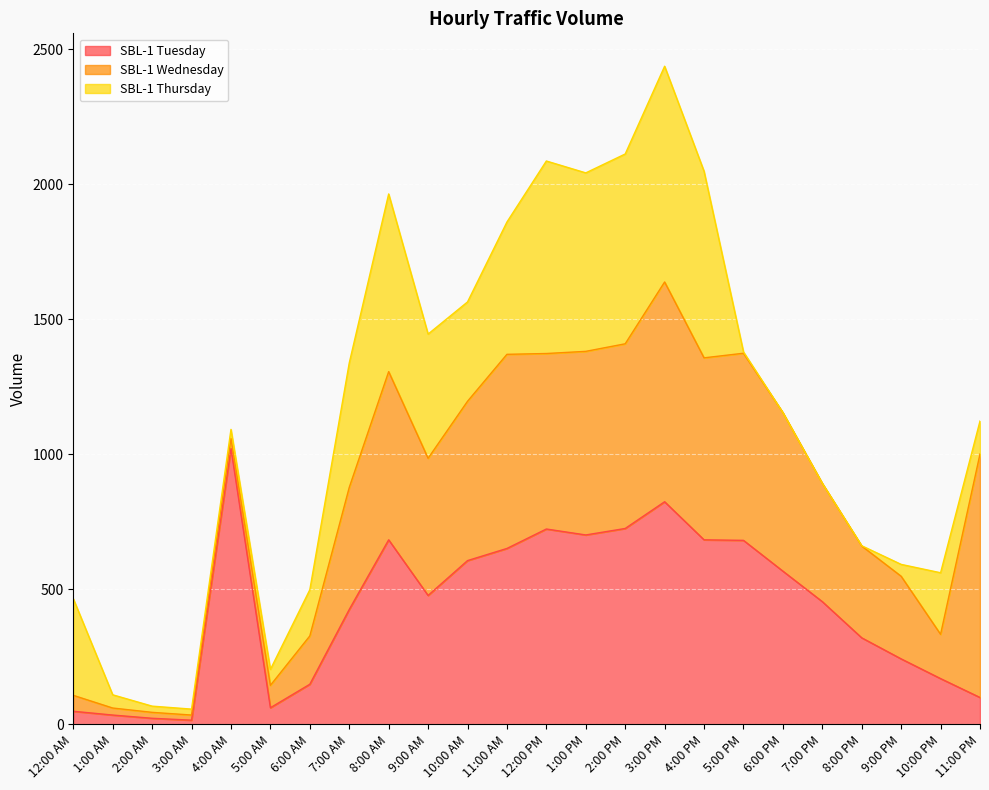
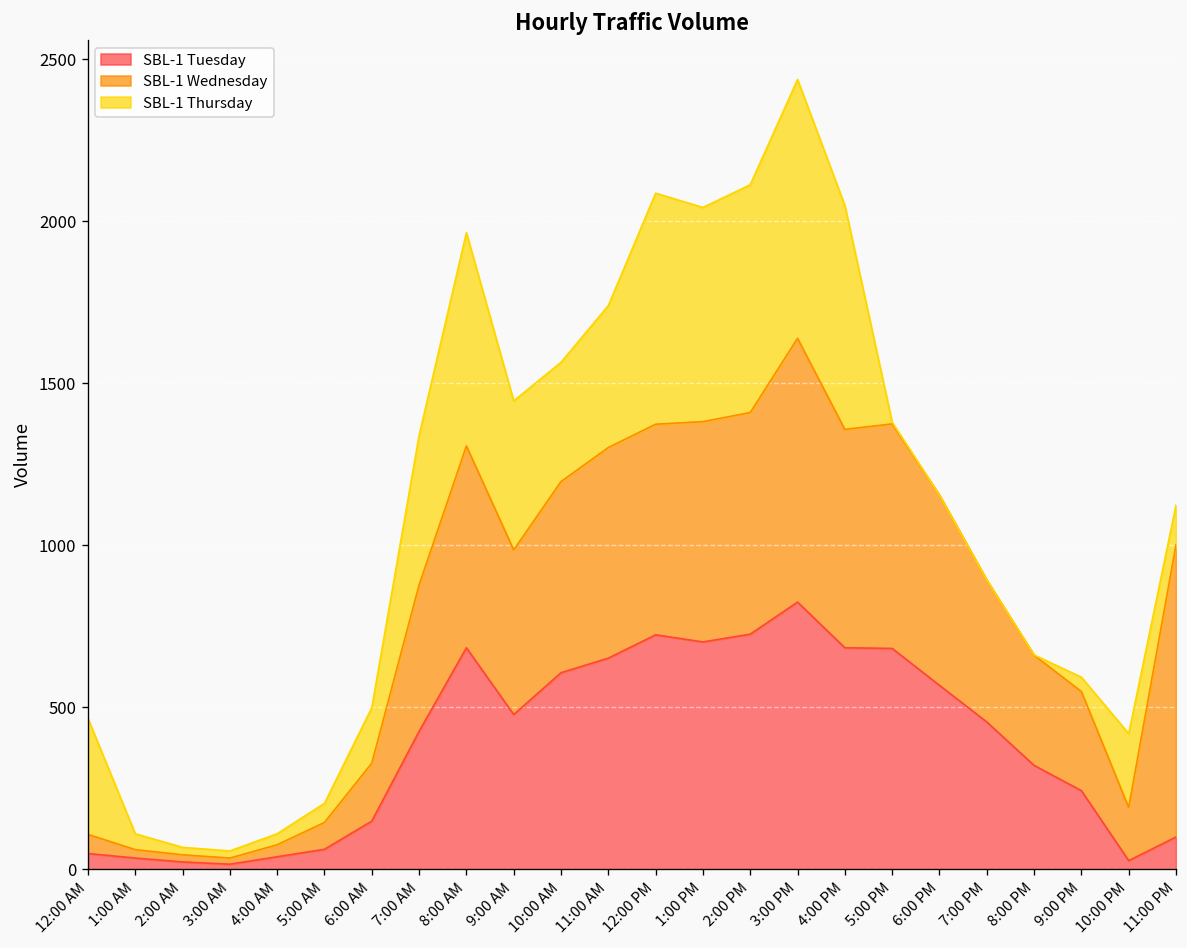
SBL-1 Tuesday, 4:00 AM: 1020 -> 40
SBL-1 Wednesday, 11:00 AM: 720 -> 650
SBL-1 Thursday, 11:00 AM: 490 -> 440
SBL-1 Tuesday, 10:00 PM: 170 -> 30
